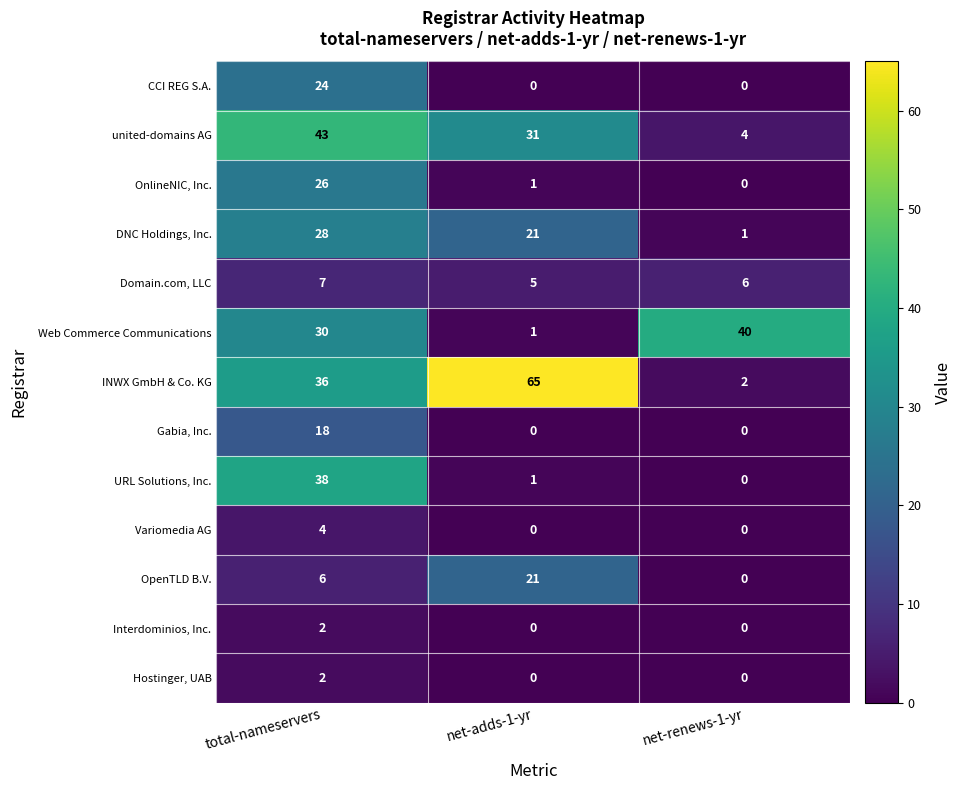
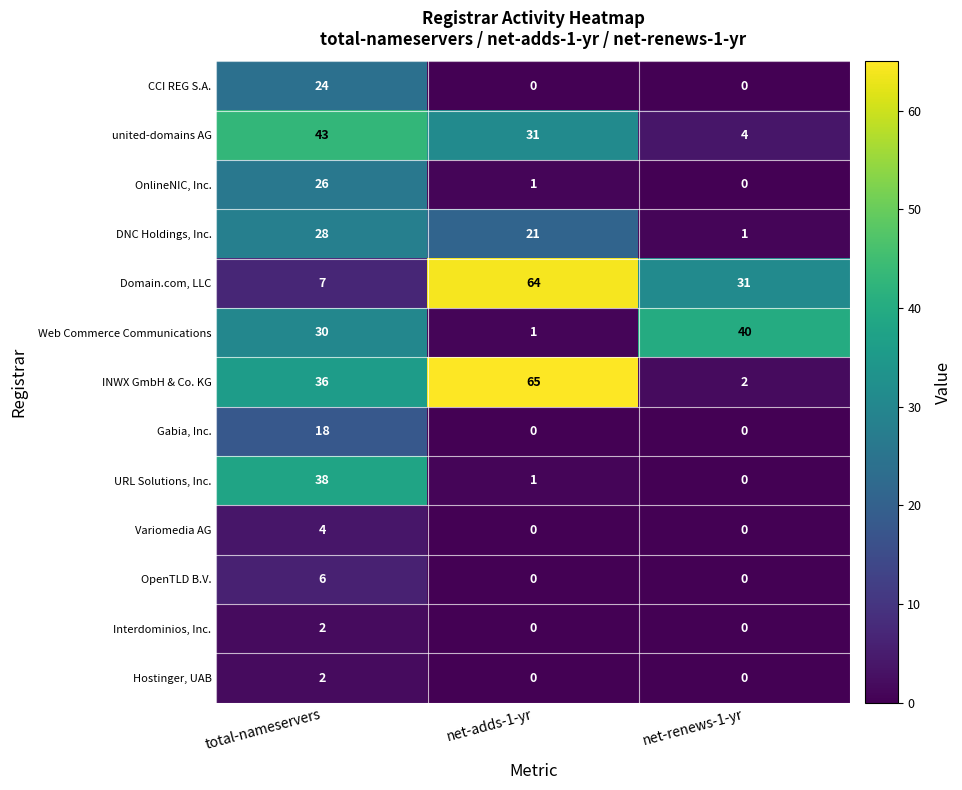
Domain.com, LLC, net-adds-1-yr: 5 -> 64
Domain.com, LLC, net-renews-1-yr: 6 -> 31
OpenTLD B.V., net-adds-1-yr: 21 -> 0
